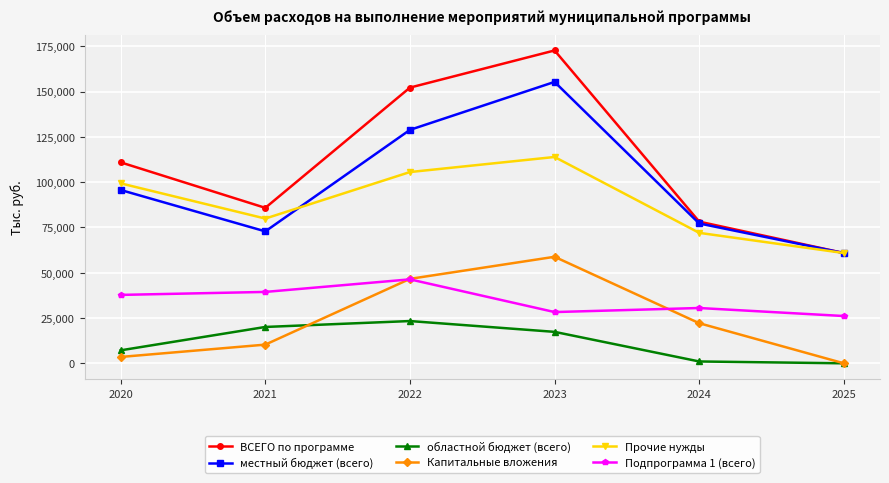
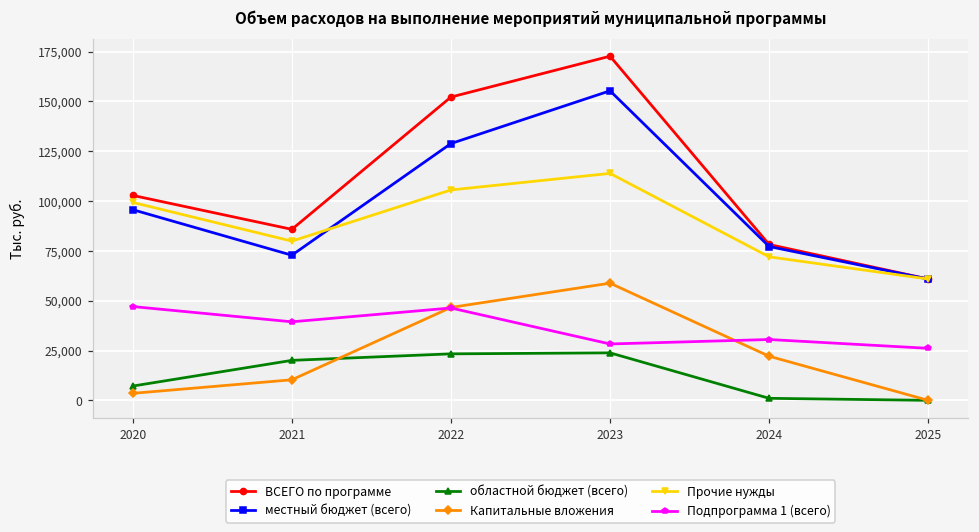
ВСЕГО по программе, 2020: 111,000 -> 103,000
Подпрограмма 1 (всего), 2020: 38,000 -> 47,000
областной бюджет (всего), 2023: 17,000 -> 24,000
